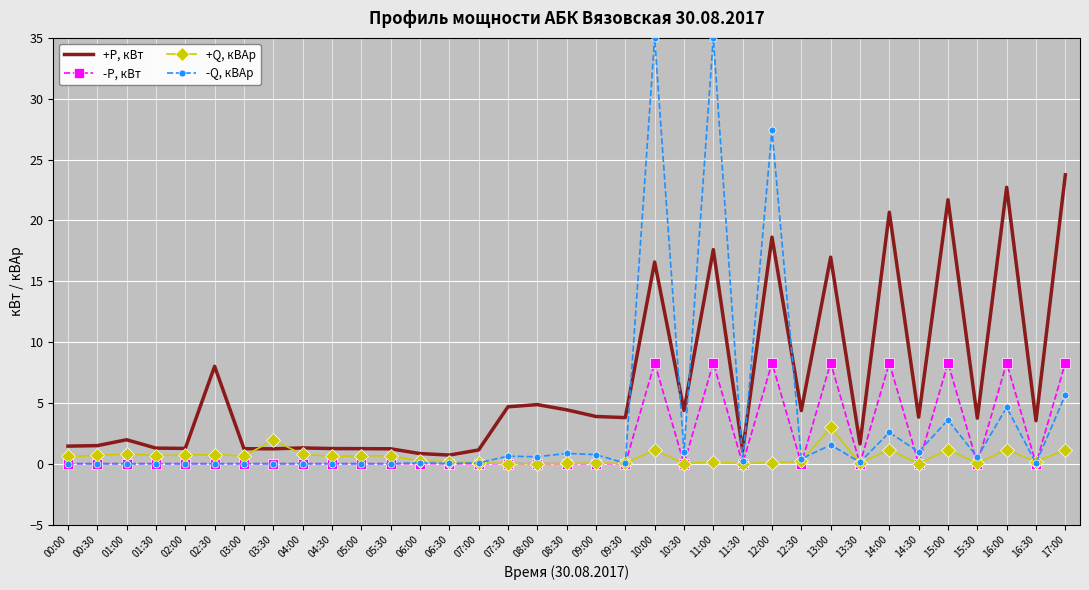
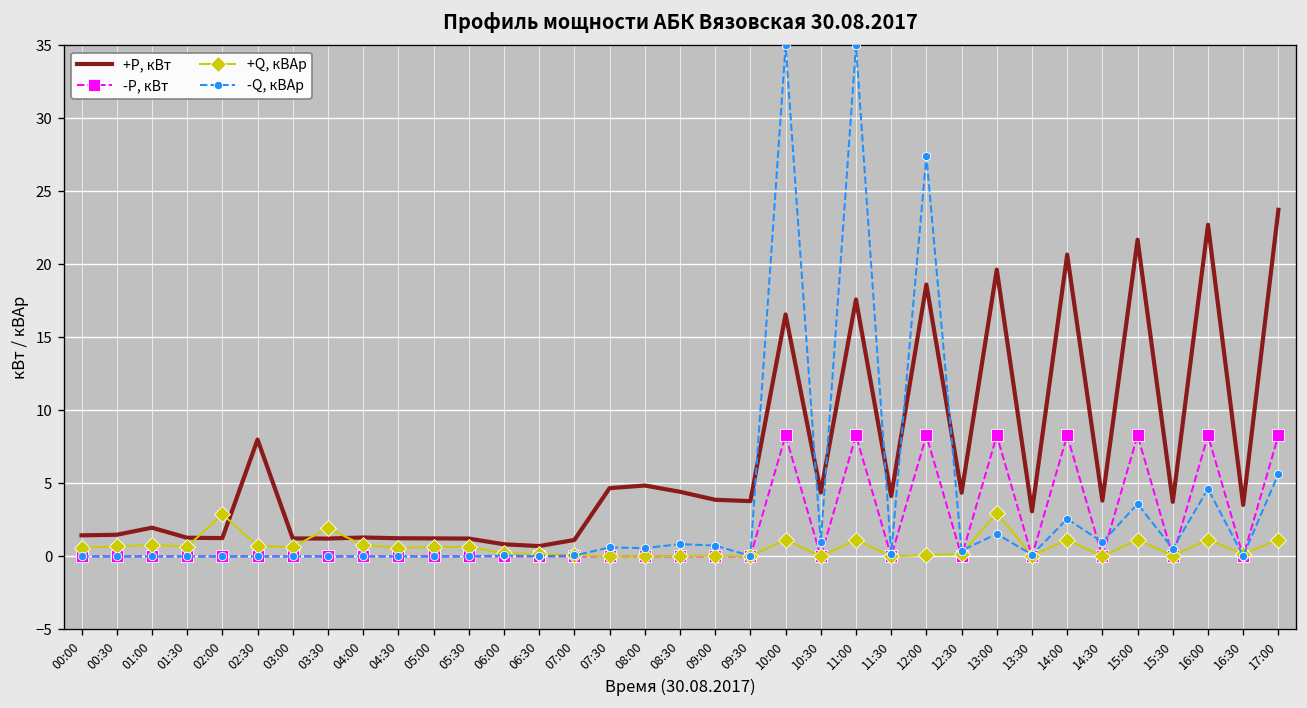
+Q, кВАр, 02:00: 0.7 -> 2.9
+Q, кВАр, 11:00: 0.1 -> 1.1
+P, кВт, 11:30: 1.1 -> 4.1
+P, кВт, 13:00: 17.0 -> 19.6
+P, кВт, 13:30: 1.6 -> 3.1
